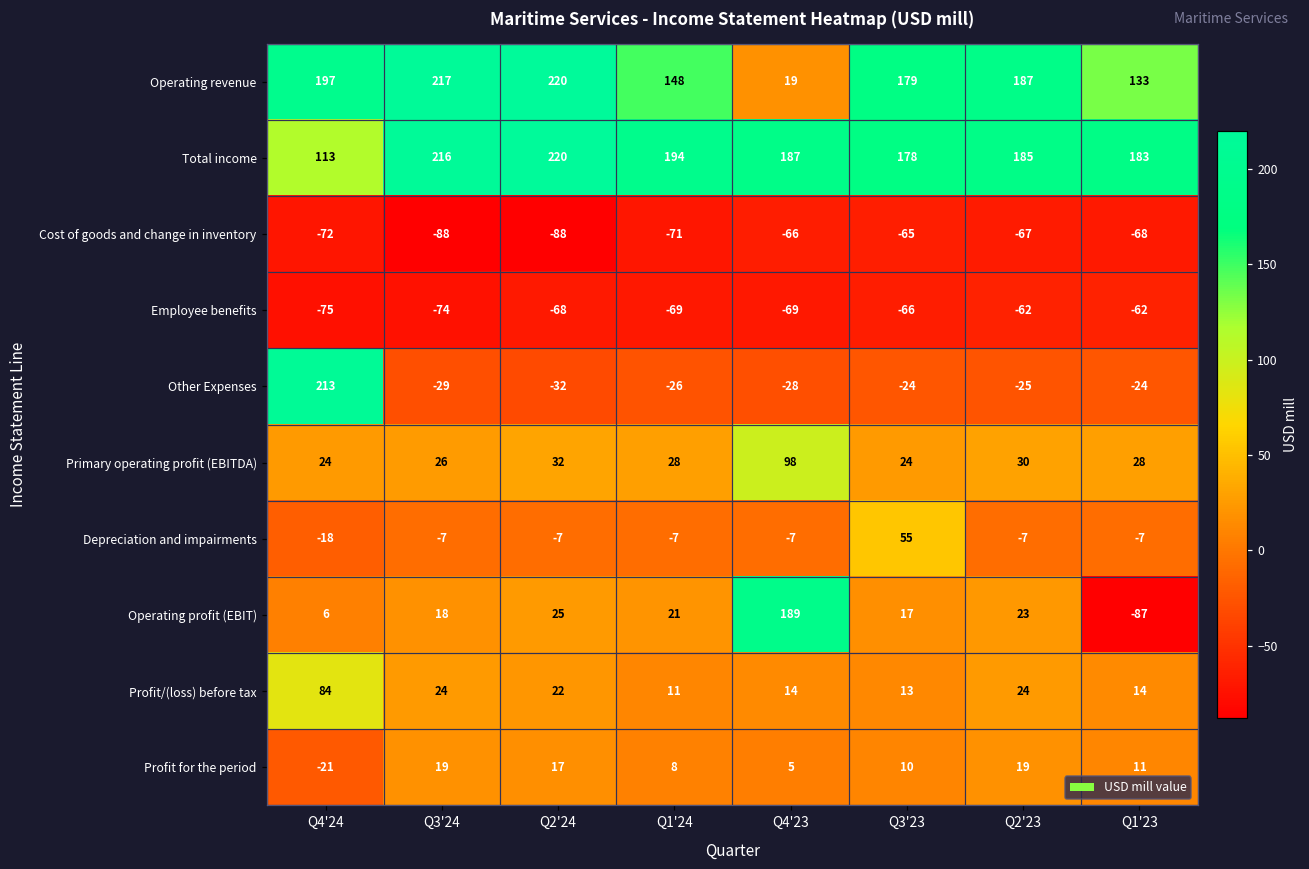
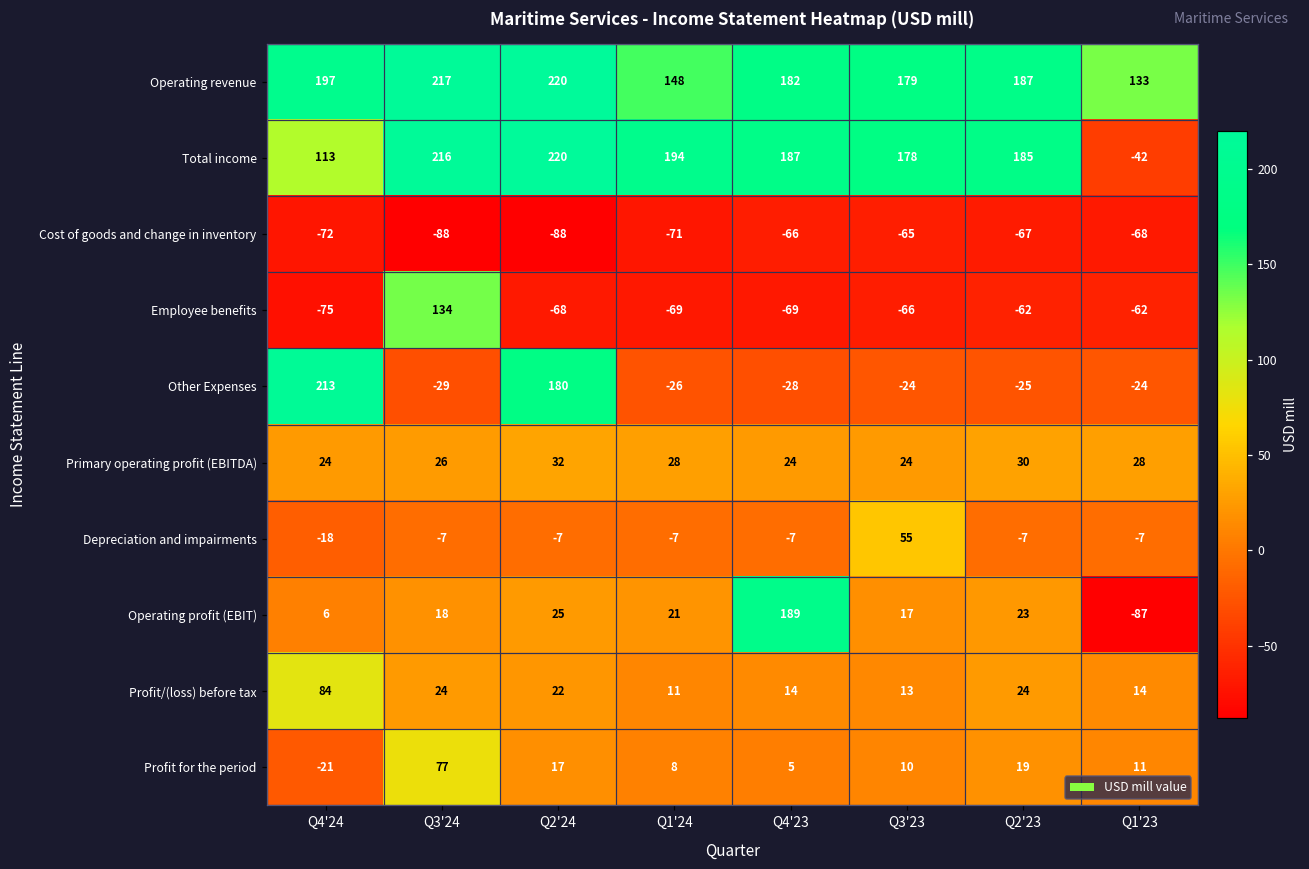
Operating revenue, Q4'23: 19 -> 182
Total income, Q1'23: 183 -> -42
Employee benefits, Q3'24: -74 -> 134
Other Expenses, Q2'24: -32 -> 180
Primary operating profit (EBITDA), Q4'23: 98 -> 24
Profit for the period, Q3'24: 19 -> 77
